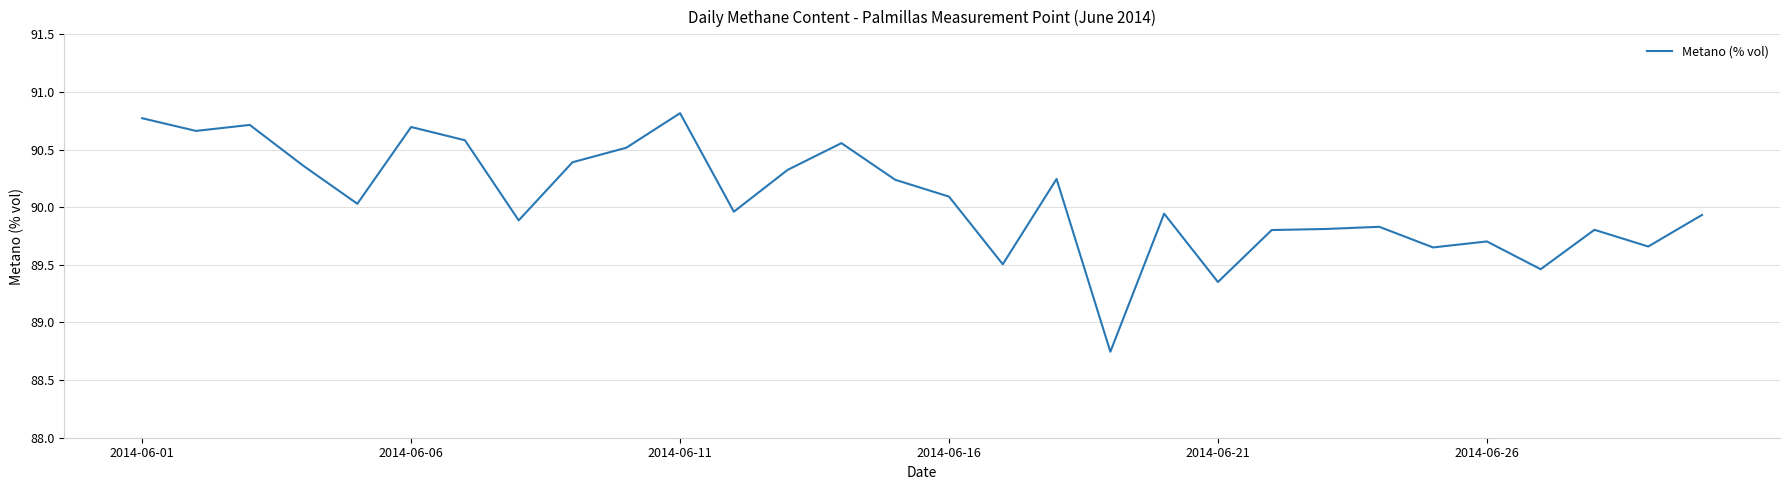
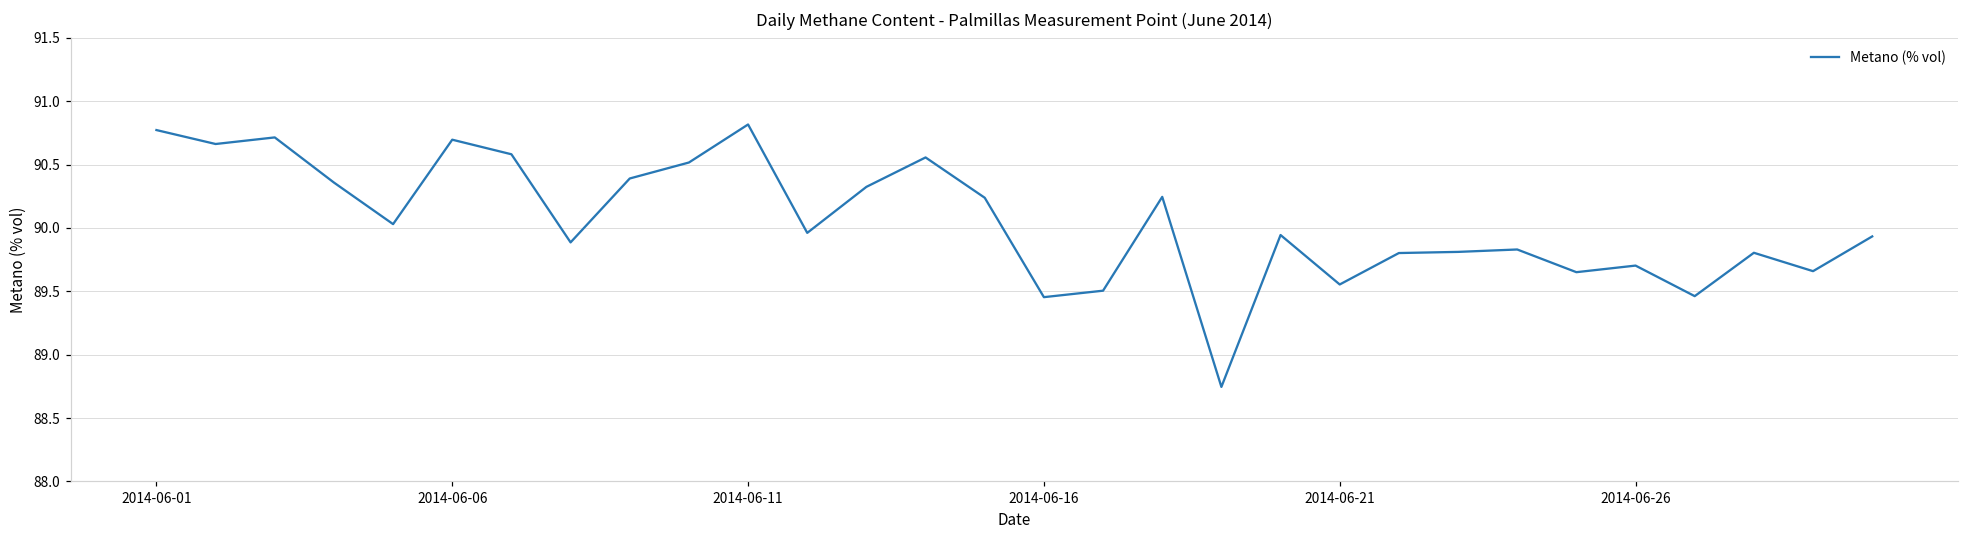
2014-06-16: 90.09 -> 89.45
2014-06-21: 89.35 -> 89.55
